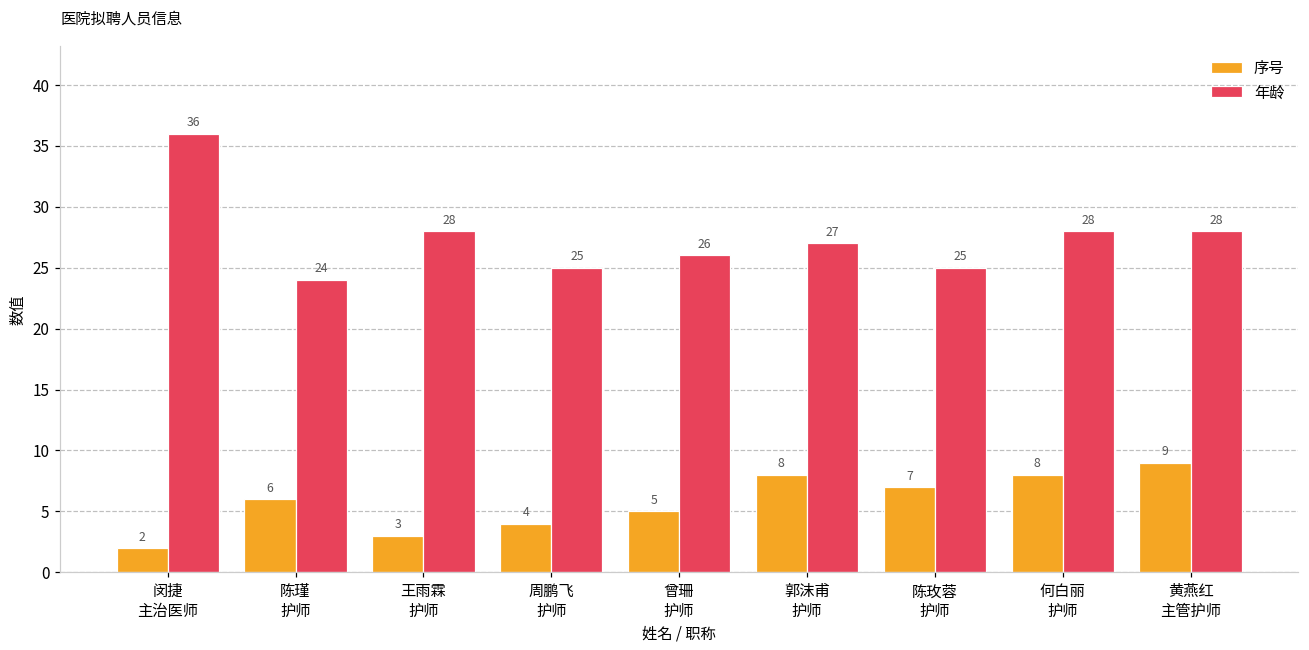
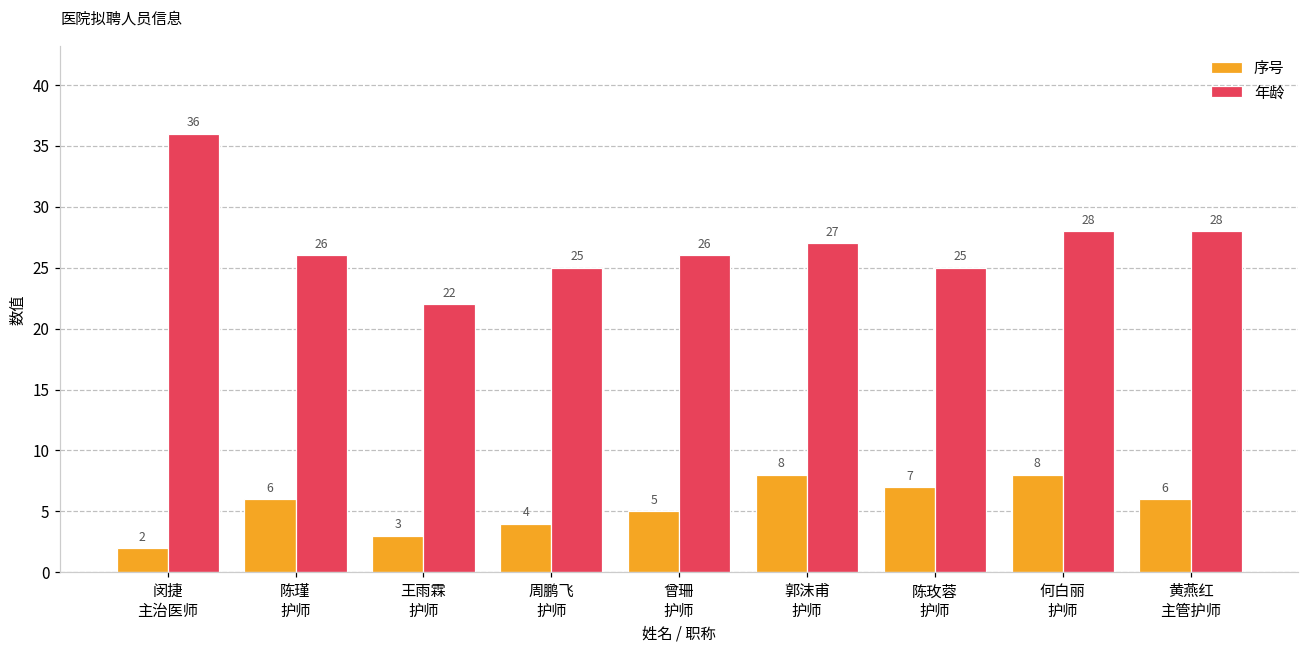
年龄, 陈瑾 护师: 24 -> 26
年龄, 王雨霖 护师: 28 -> 22
序号, 黄燕红 主管护师: 9 -> 6
